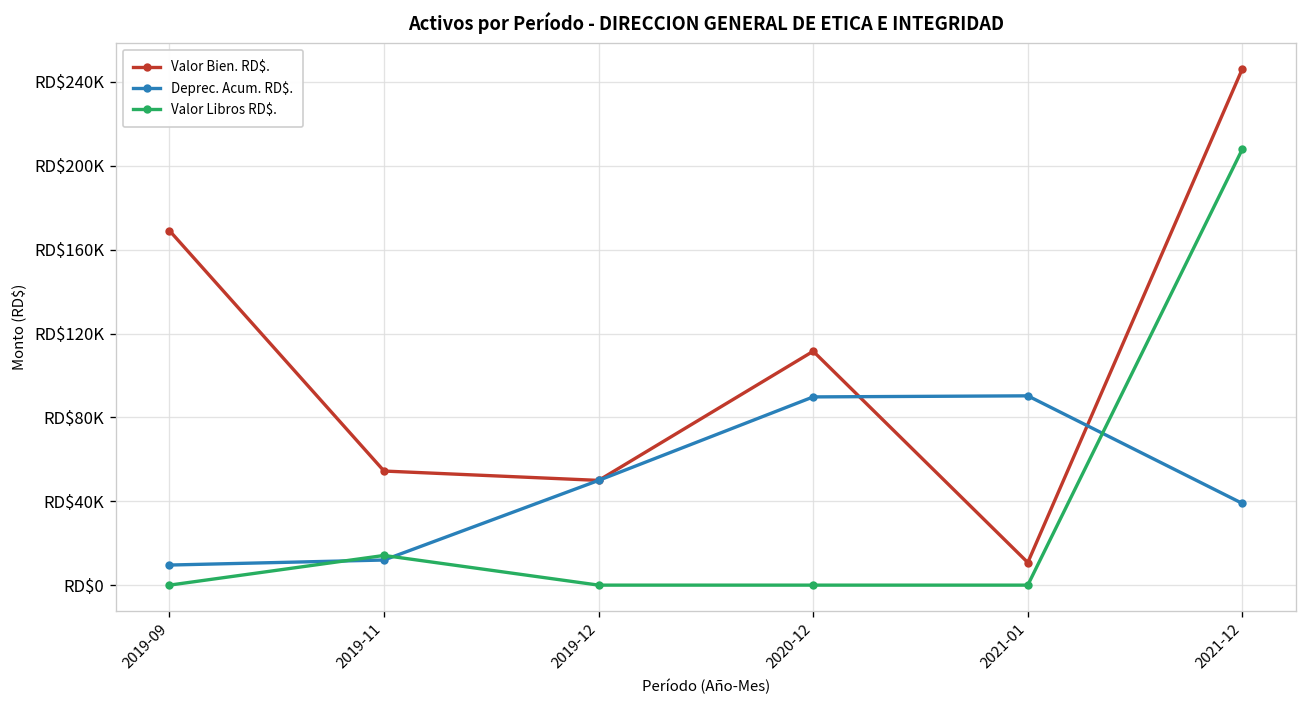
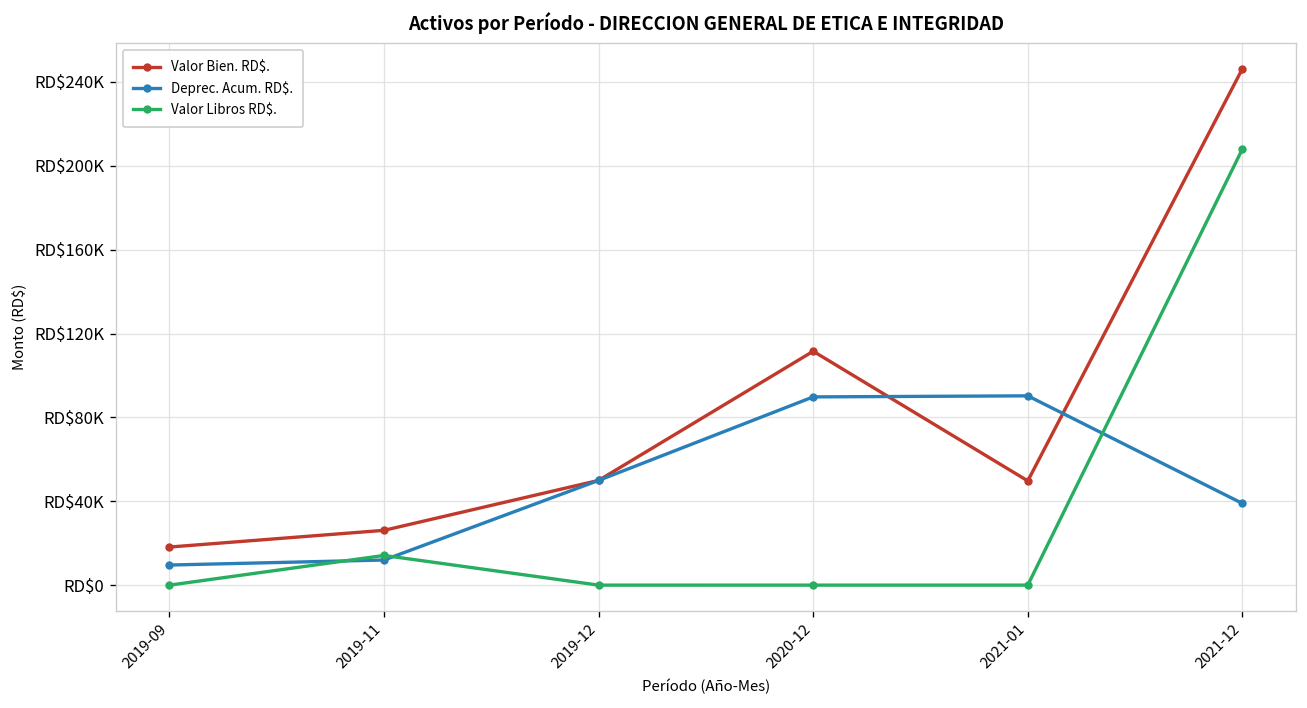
Valor Bien. RD$., 2019-09: RD$169000 -> RD$18000
Valor Bien. RD$., 2019-11: RD$54000 -> RD$26000
Valor Bien. RD$., 2021-01: RD$11000 -> RD$50000
